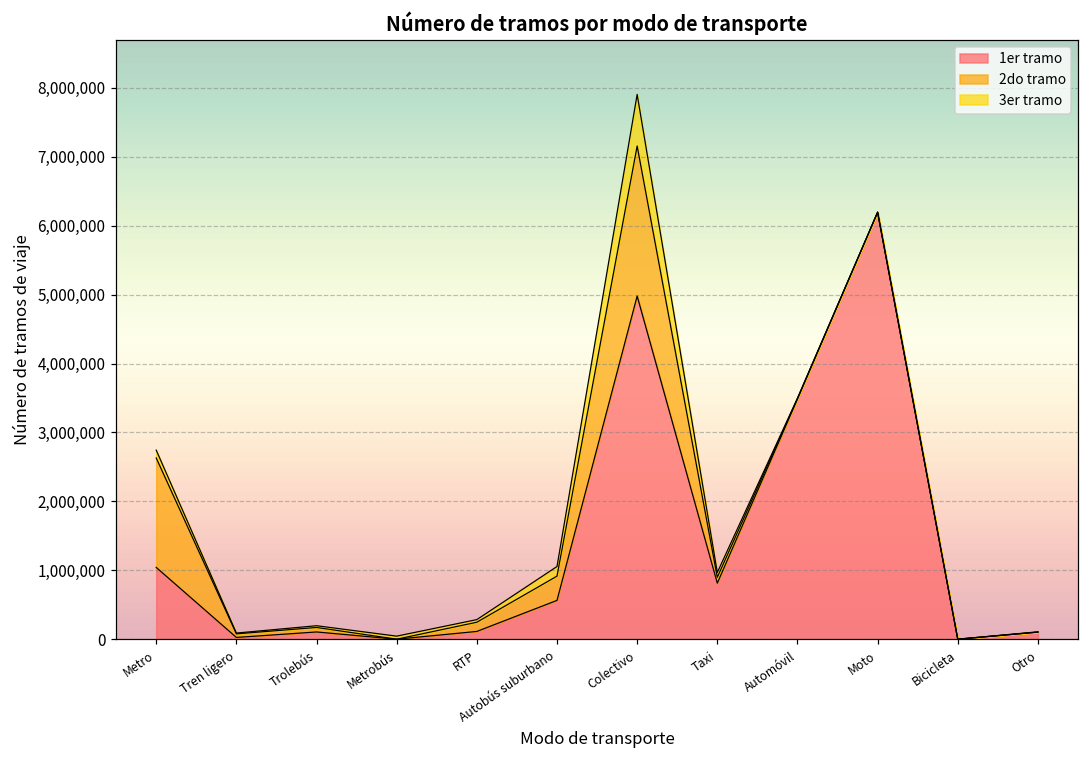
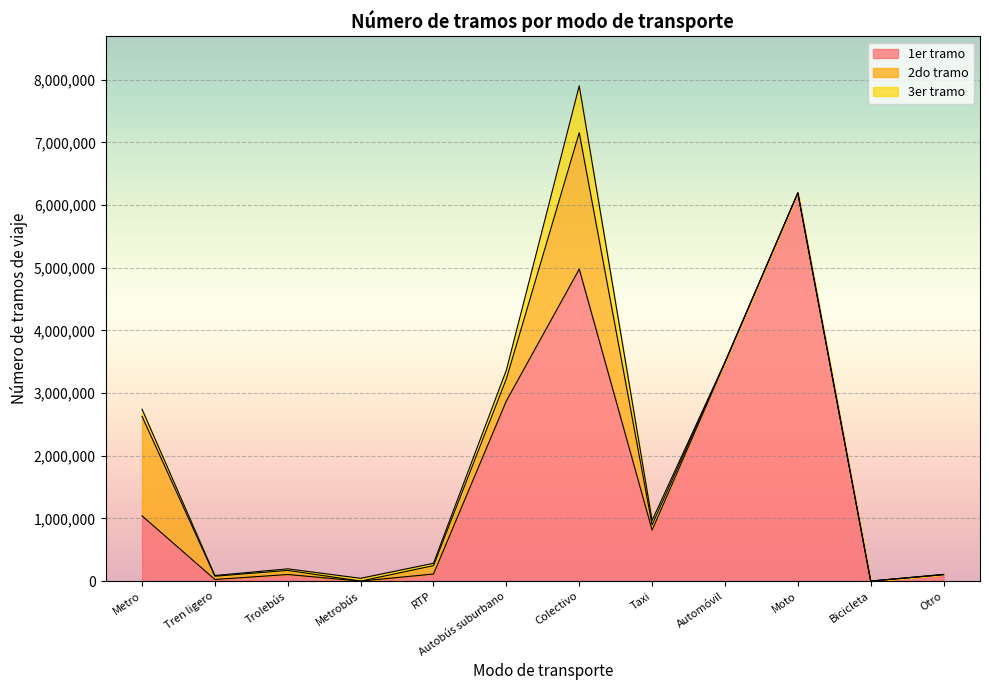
1er tramo, Autobús suburbano: 600,000 -> 2,900,000
